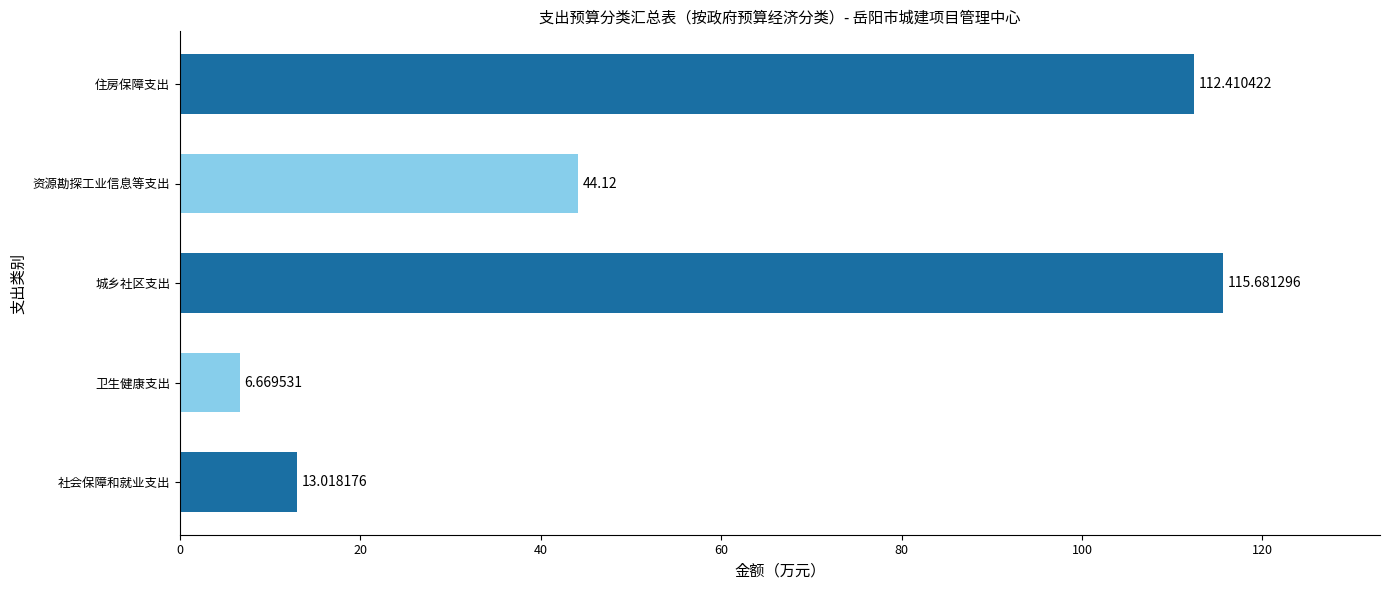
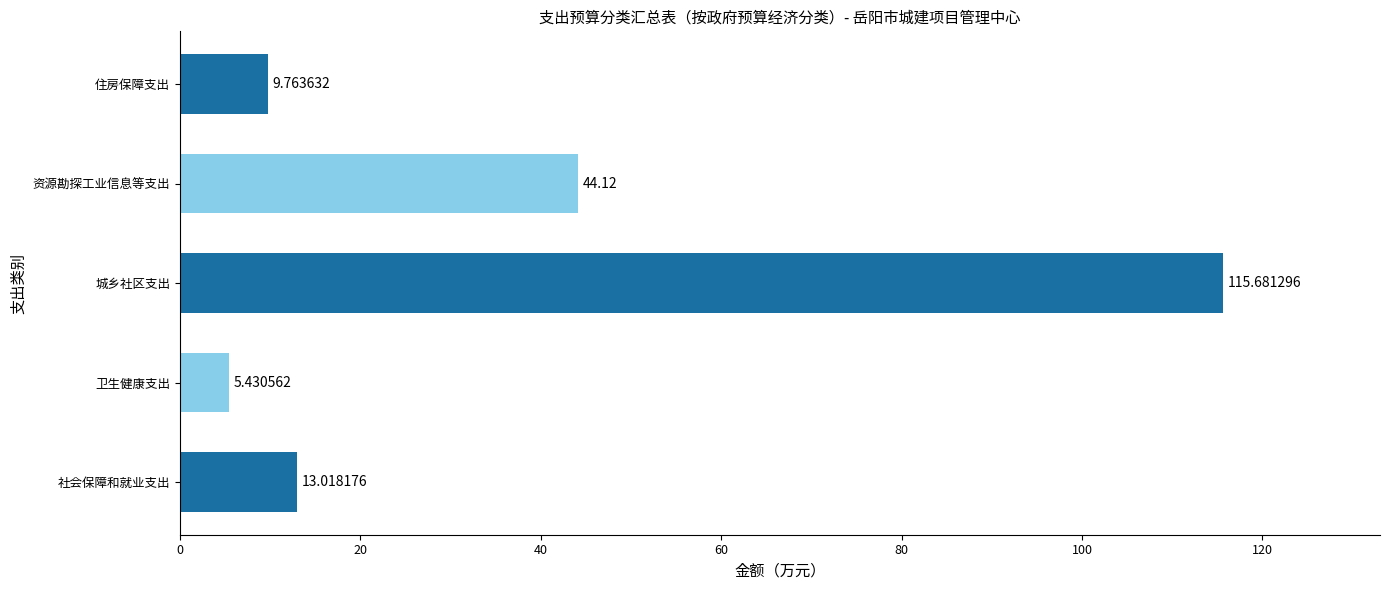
住房保障支出: 112.410422 -> 9.763632
卫生健康支出: 6.669531 -> 5.430562
